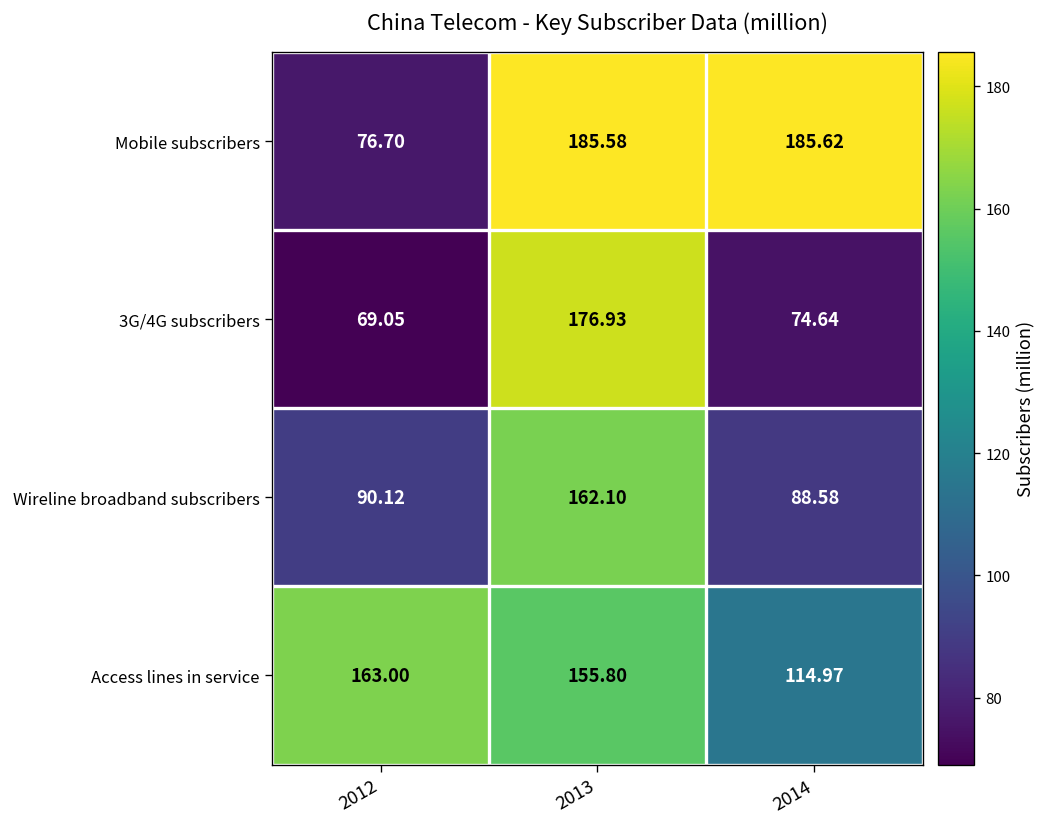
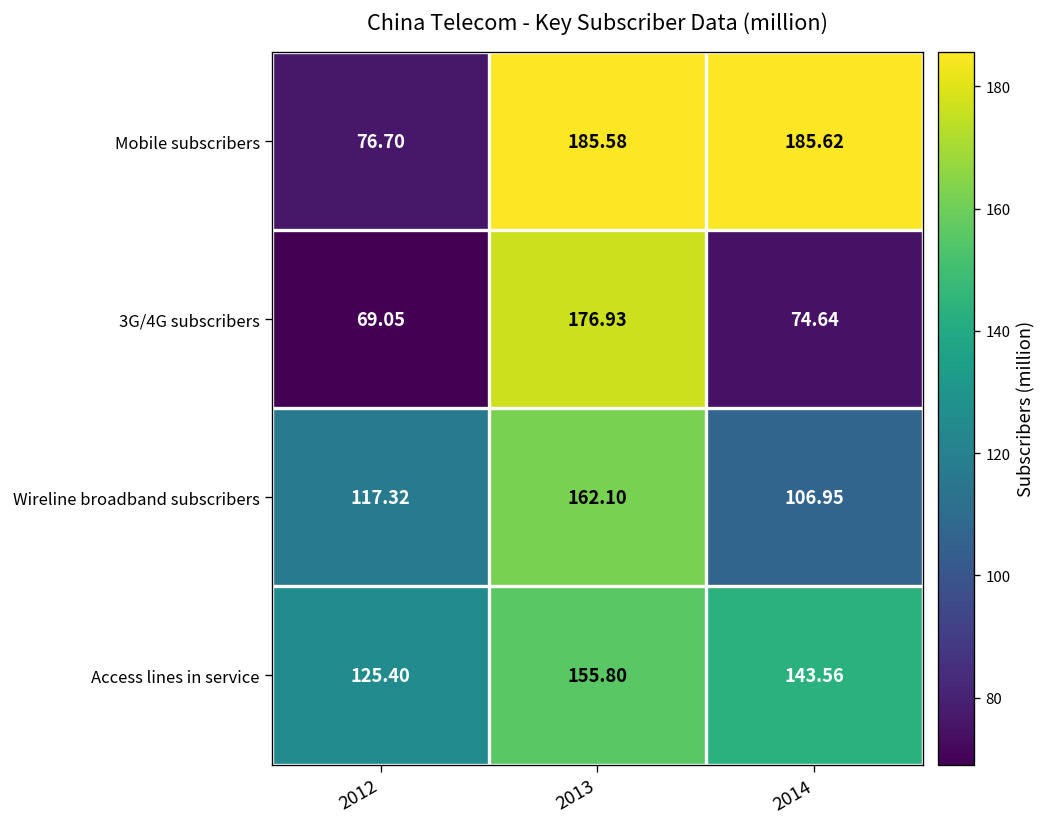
Wireline broadband subscribers, 2012: 90.12 -> 117.32
Wireline broadband subscribers, 2014: 88.58 -> 106.95
Access lines in service, 2012: 163.00 -> 125.40
Access lines in service, 2014: 114.97 -> 143.56
